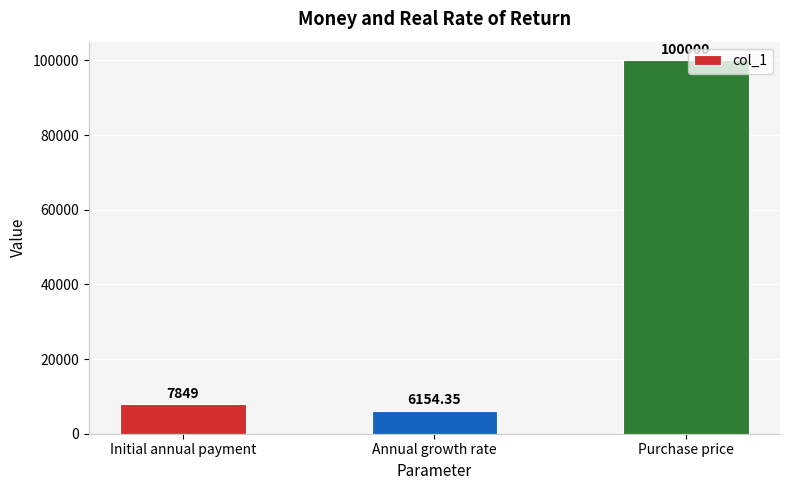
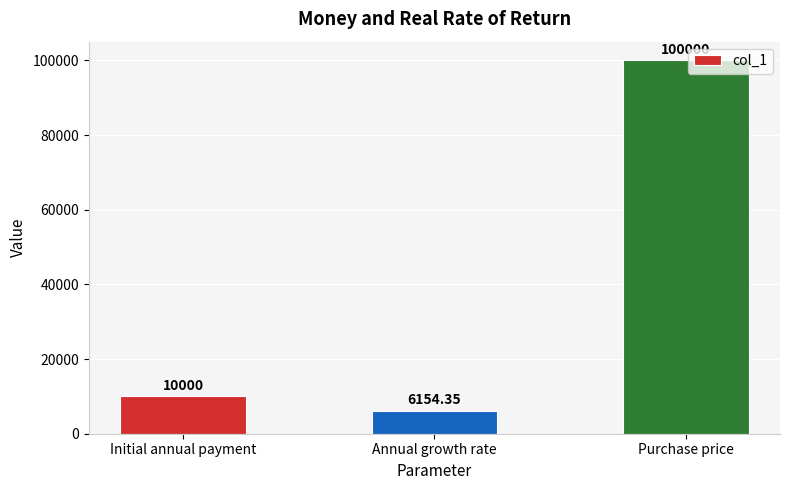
Initial annual payment: 7849 -> 10000
